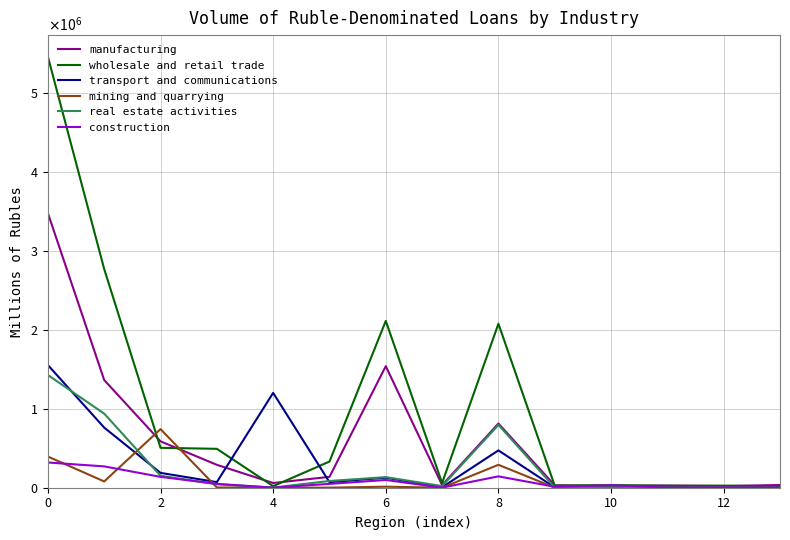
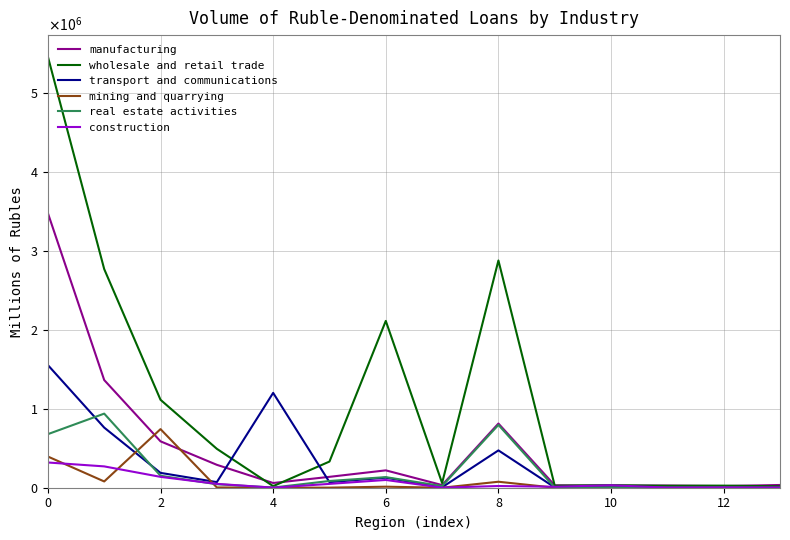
real estate activities, 0: 1400000 -> 700000
wholesale and retail trade, 2: 500000 -> 1100000
manufacturing, 6: 1500000 -> 200000
wholesale and retail trade, 8: 2100000 -> 2900000
mining and quarrying, 8: 300000 -> 100000
construction, 8: 100000 -> 0
